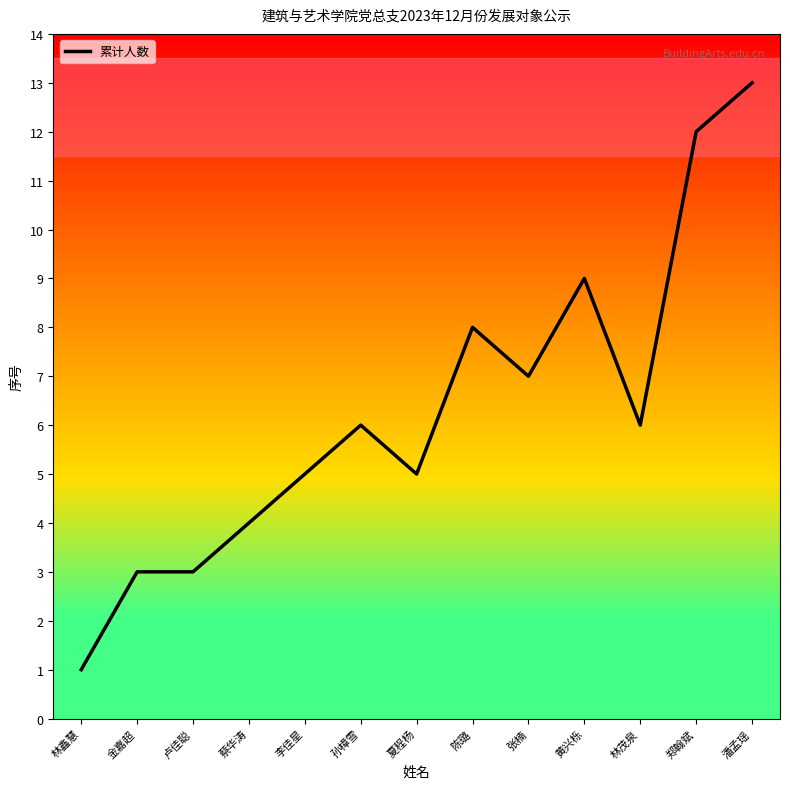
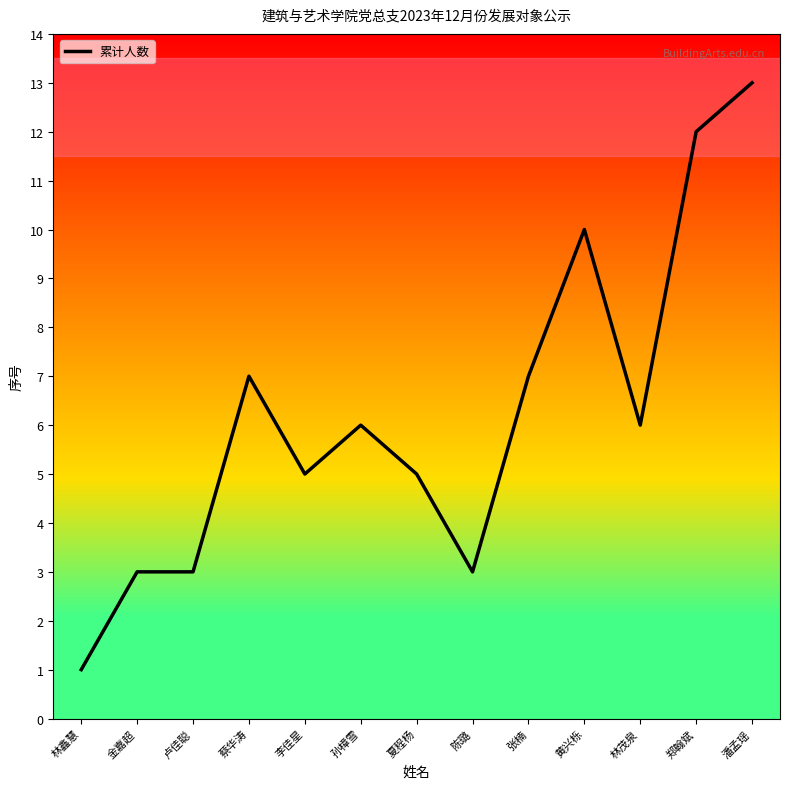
蔡华涛: 4 -> 7
陈璐: 8 -> 3
黄兴栎: 9 -> 10
